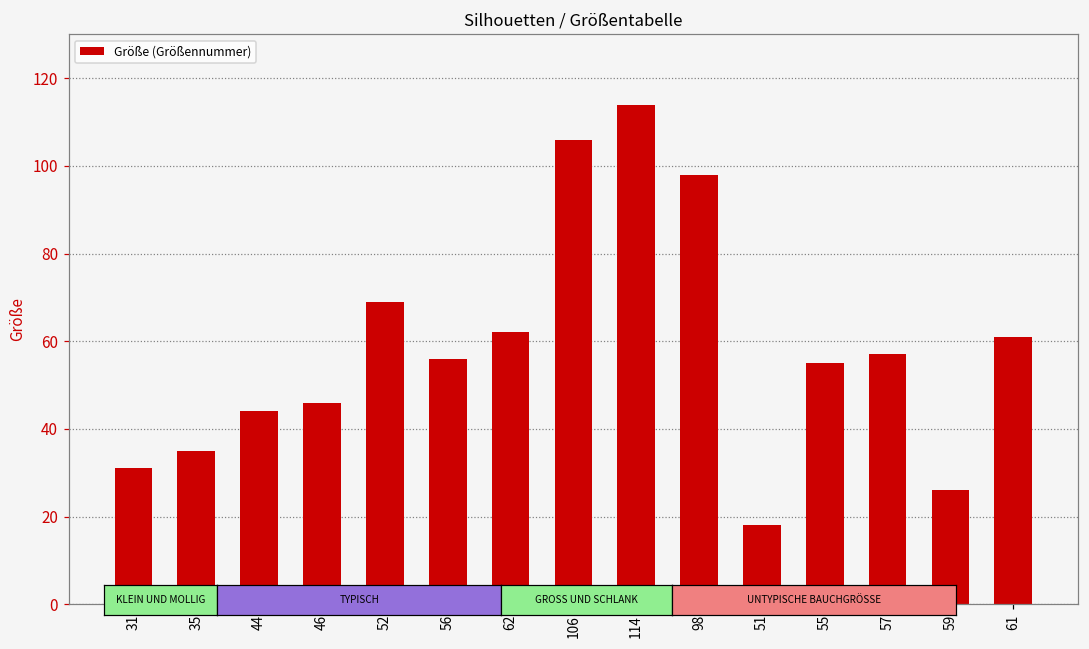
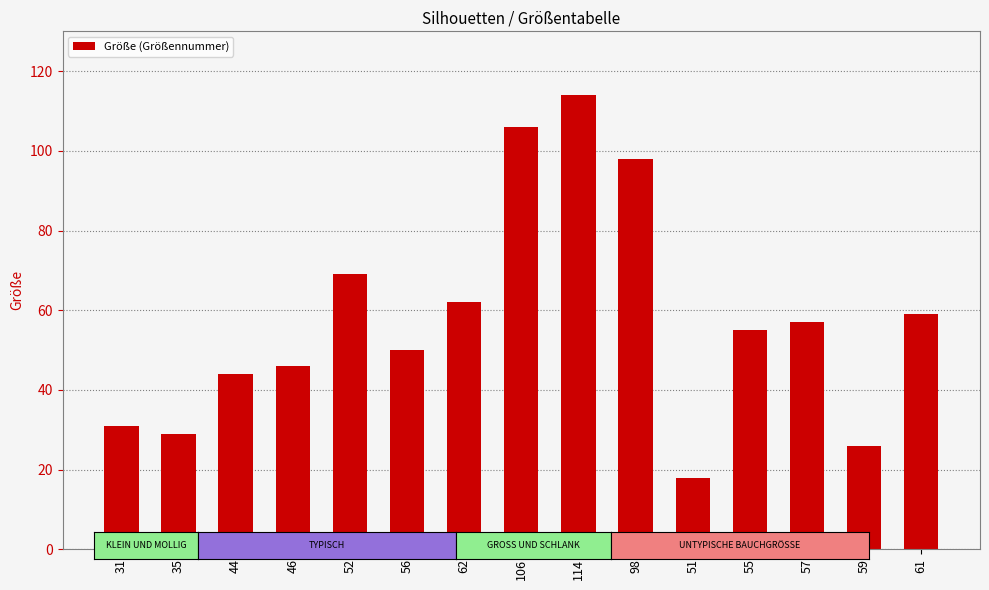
35: 35 -> 29
56: 56 -> 50
61: 61 -> 59
